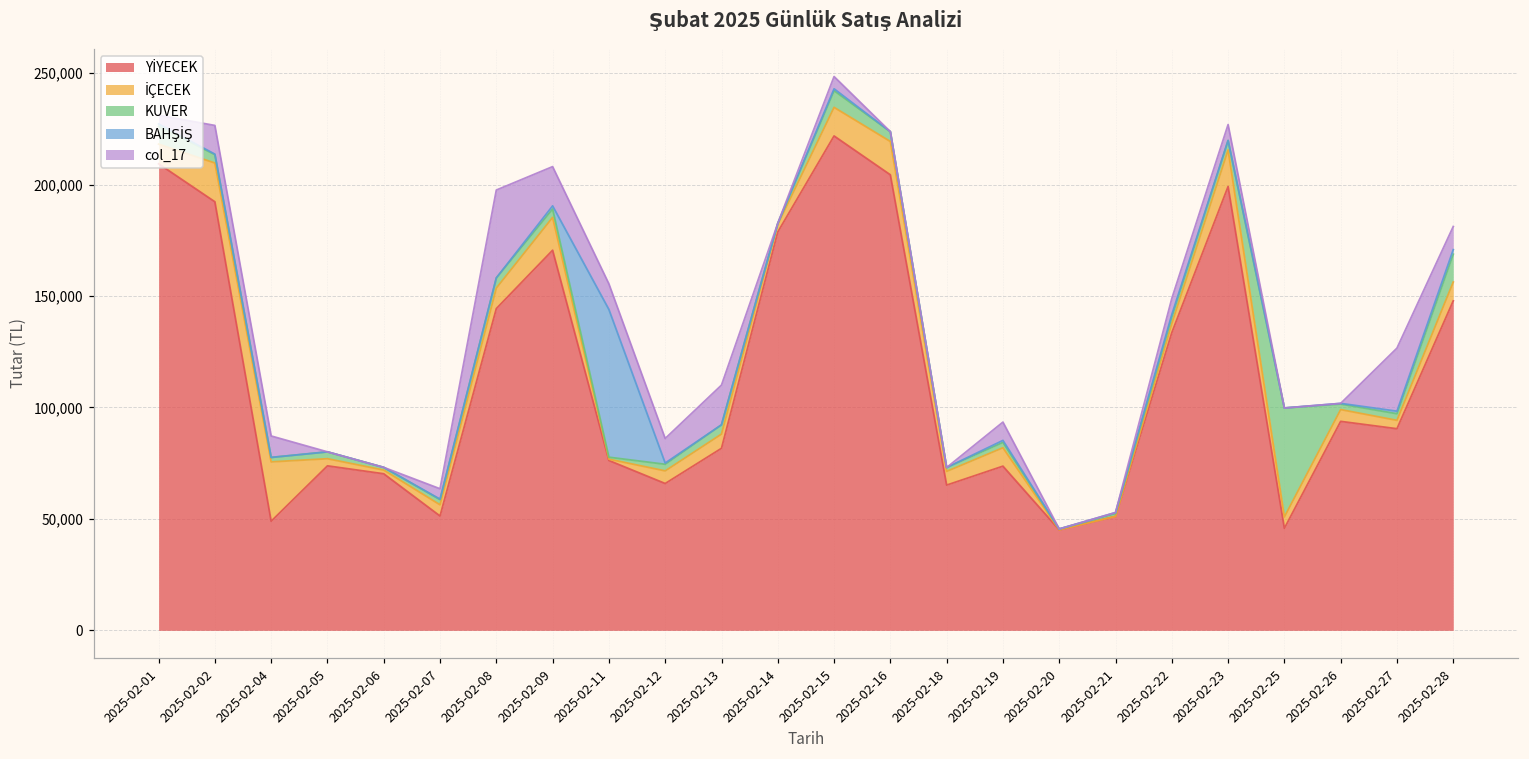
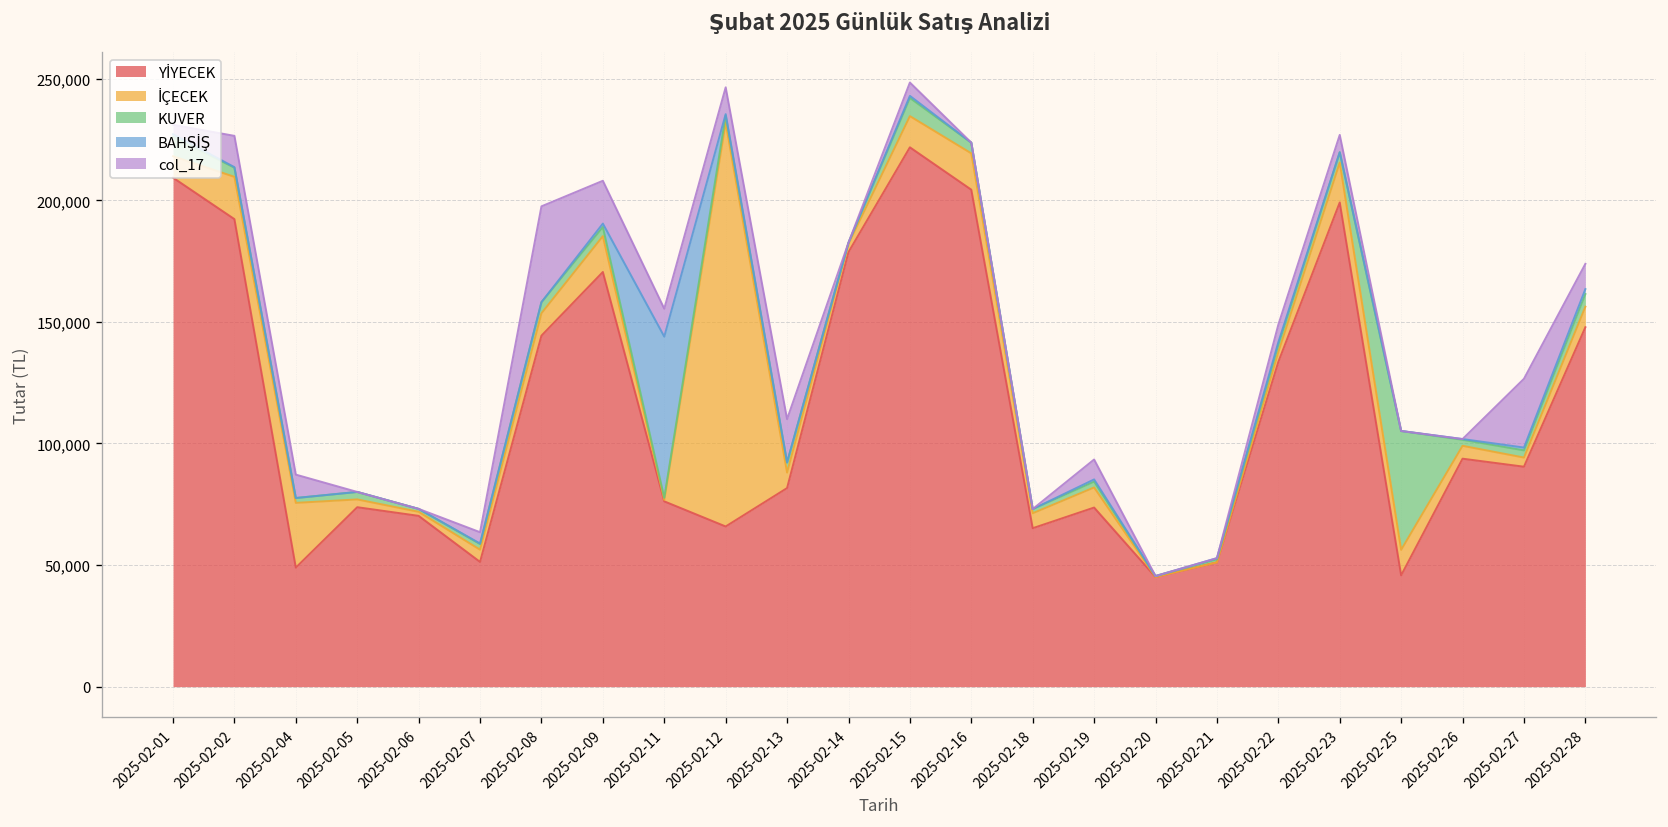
İÇECEK, 2025-02-12: 6,000 -> 166,000
İÇECEK, 2025-02-25: 5,000 -> 10,000
KUVER, 2025-02-28: 12,000 -> 5,000
